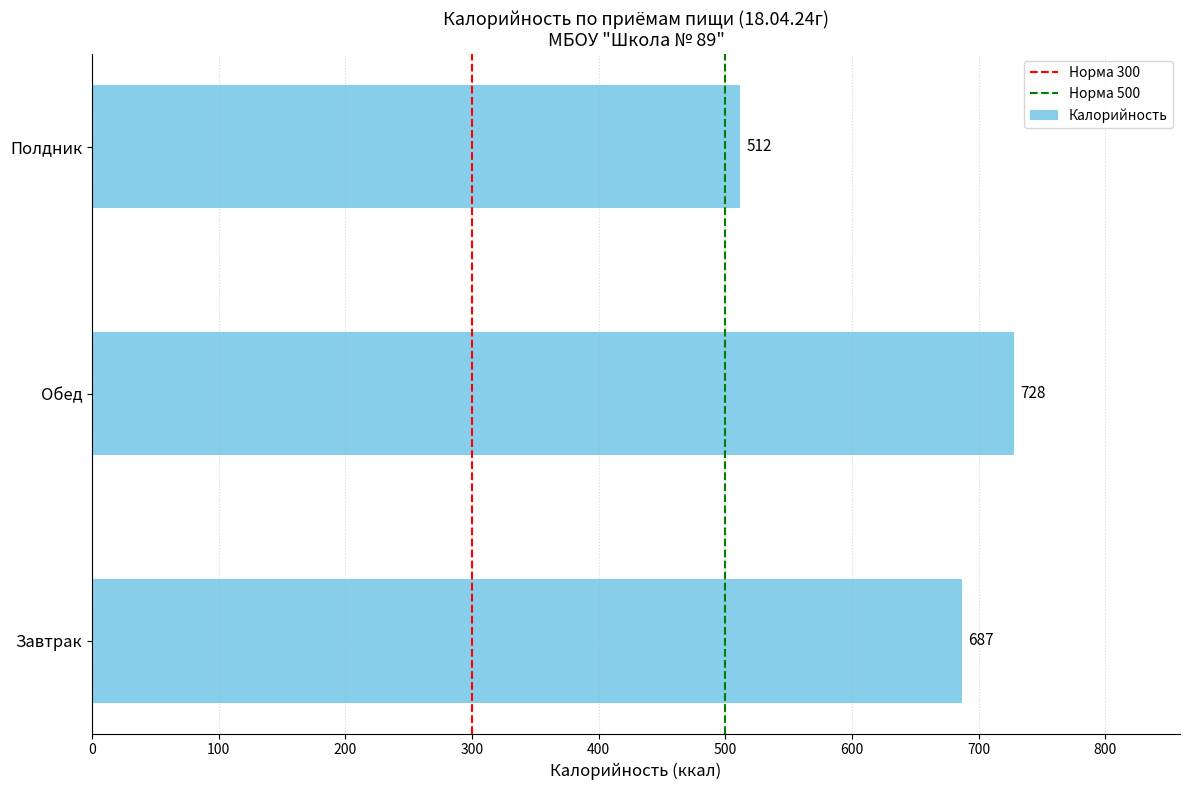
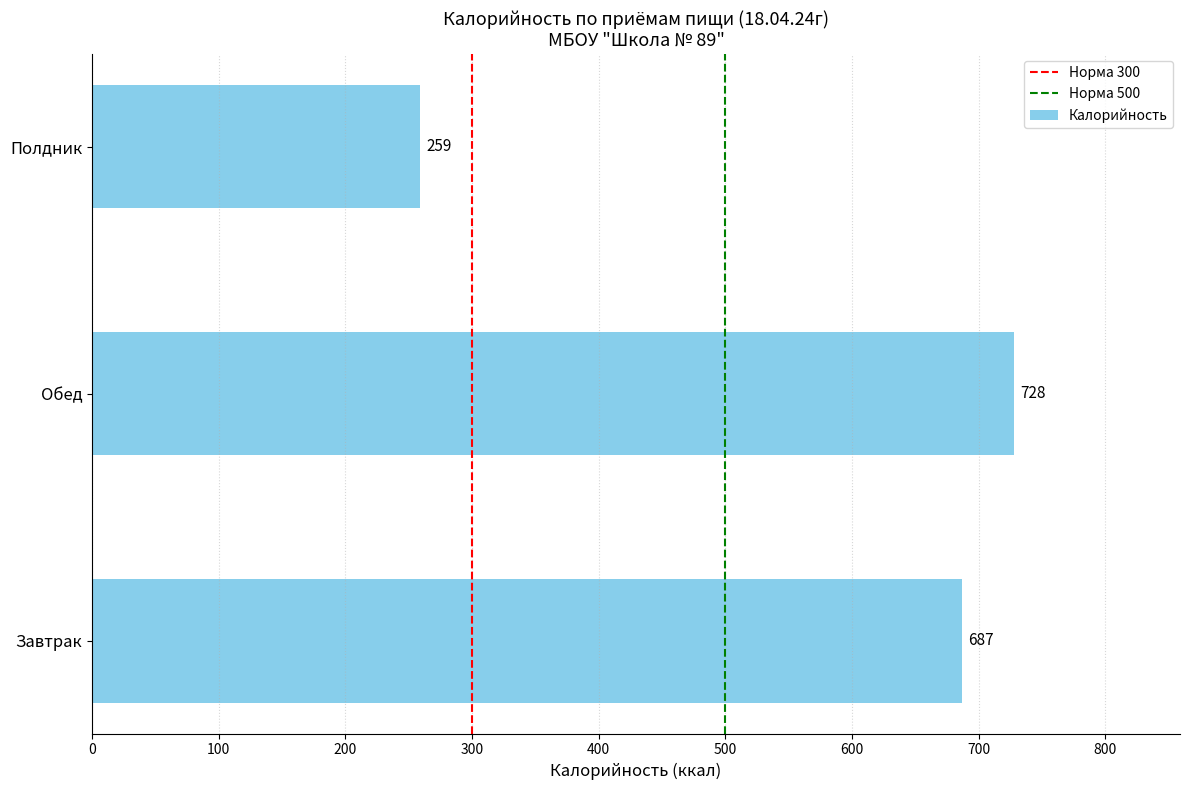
Полдник: 512 -> 259
